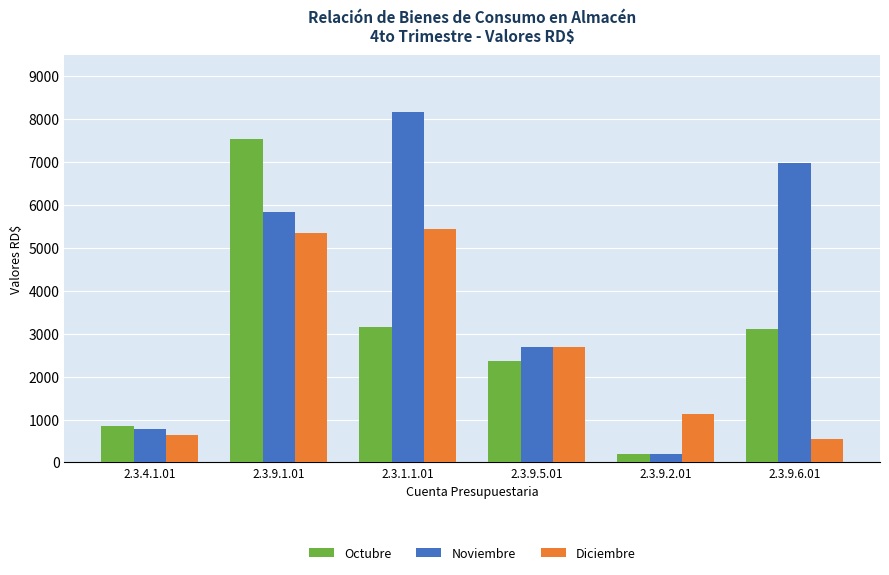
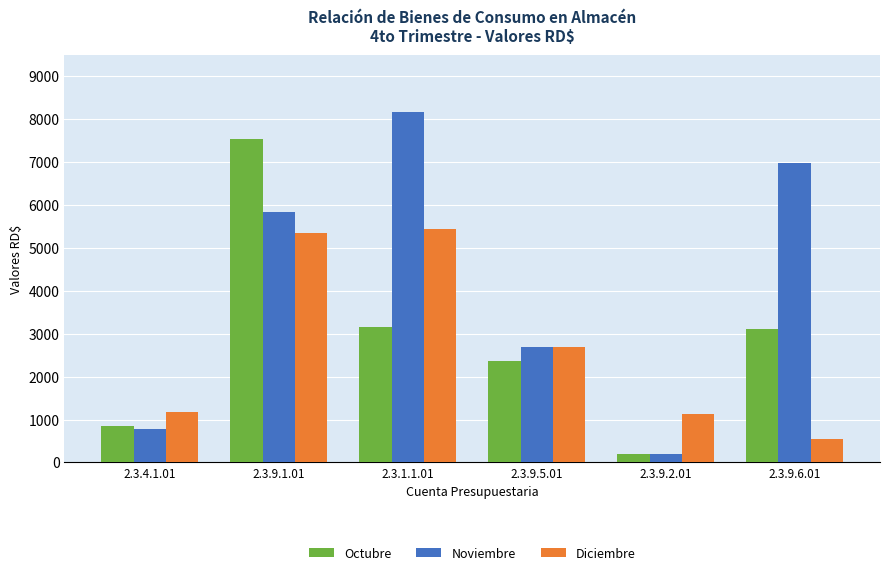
Diciembre, 2.3.4.1.01: 600 -> 1200
